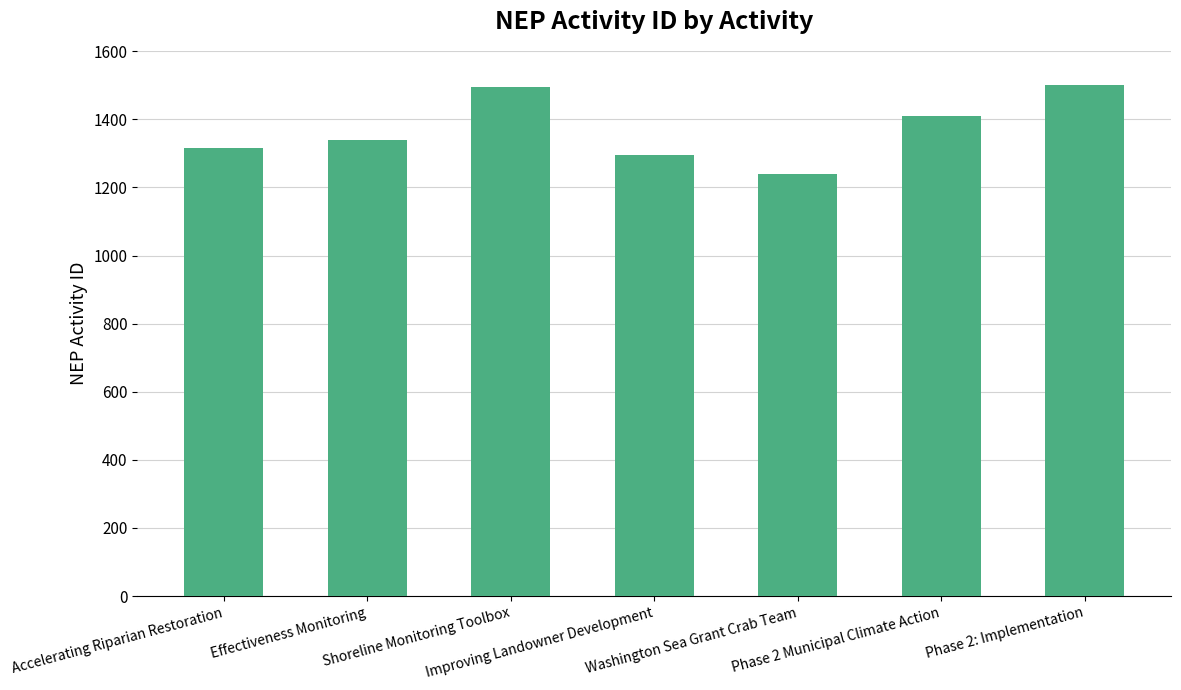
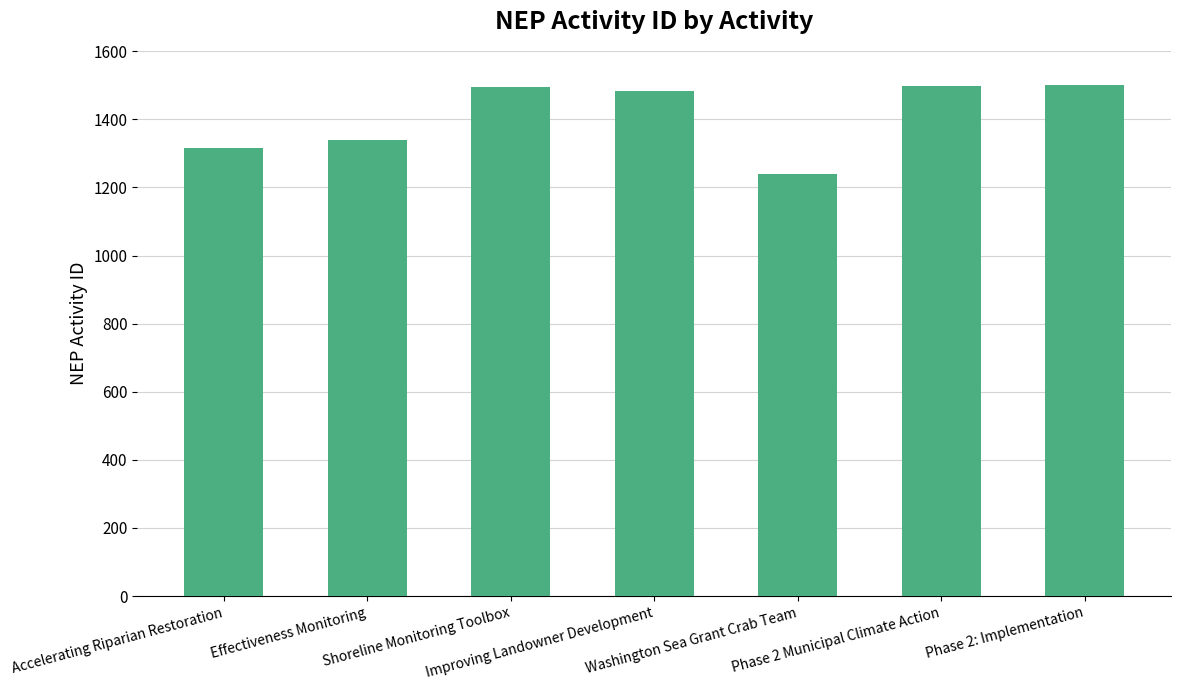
Improving Landowner Development: 1290 -> 1480
Phase 2 Municipal Climate Action: 1410 -> 1500
